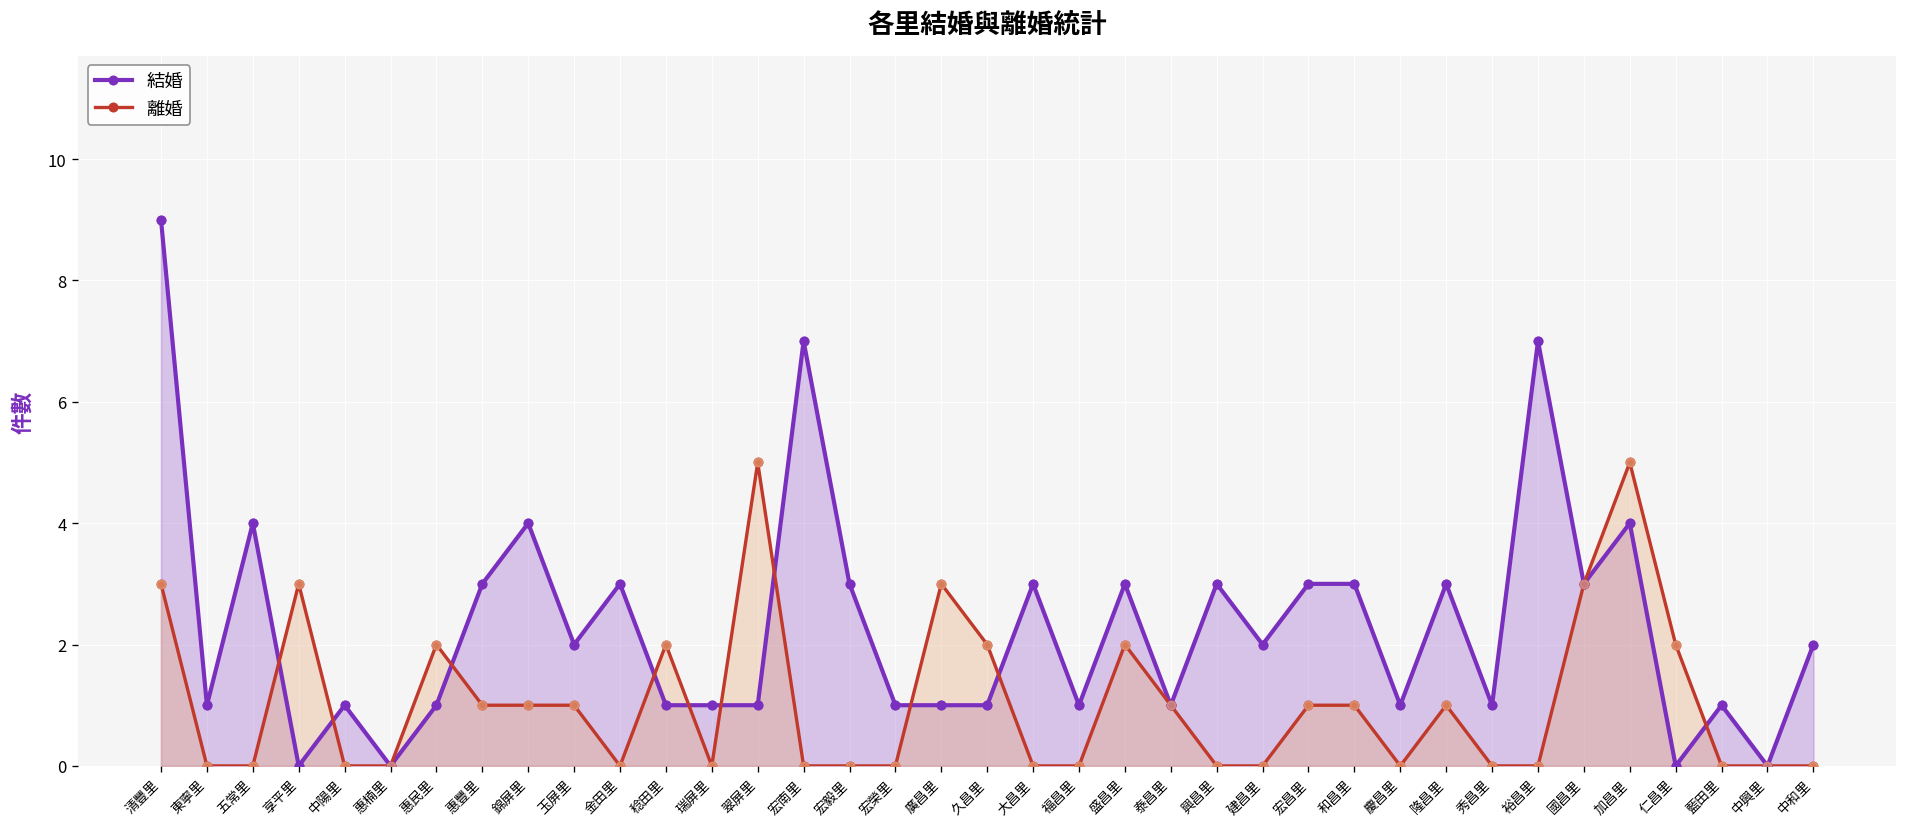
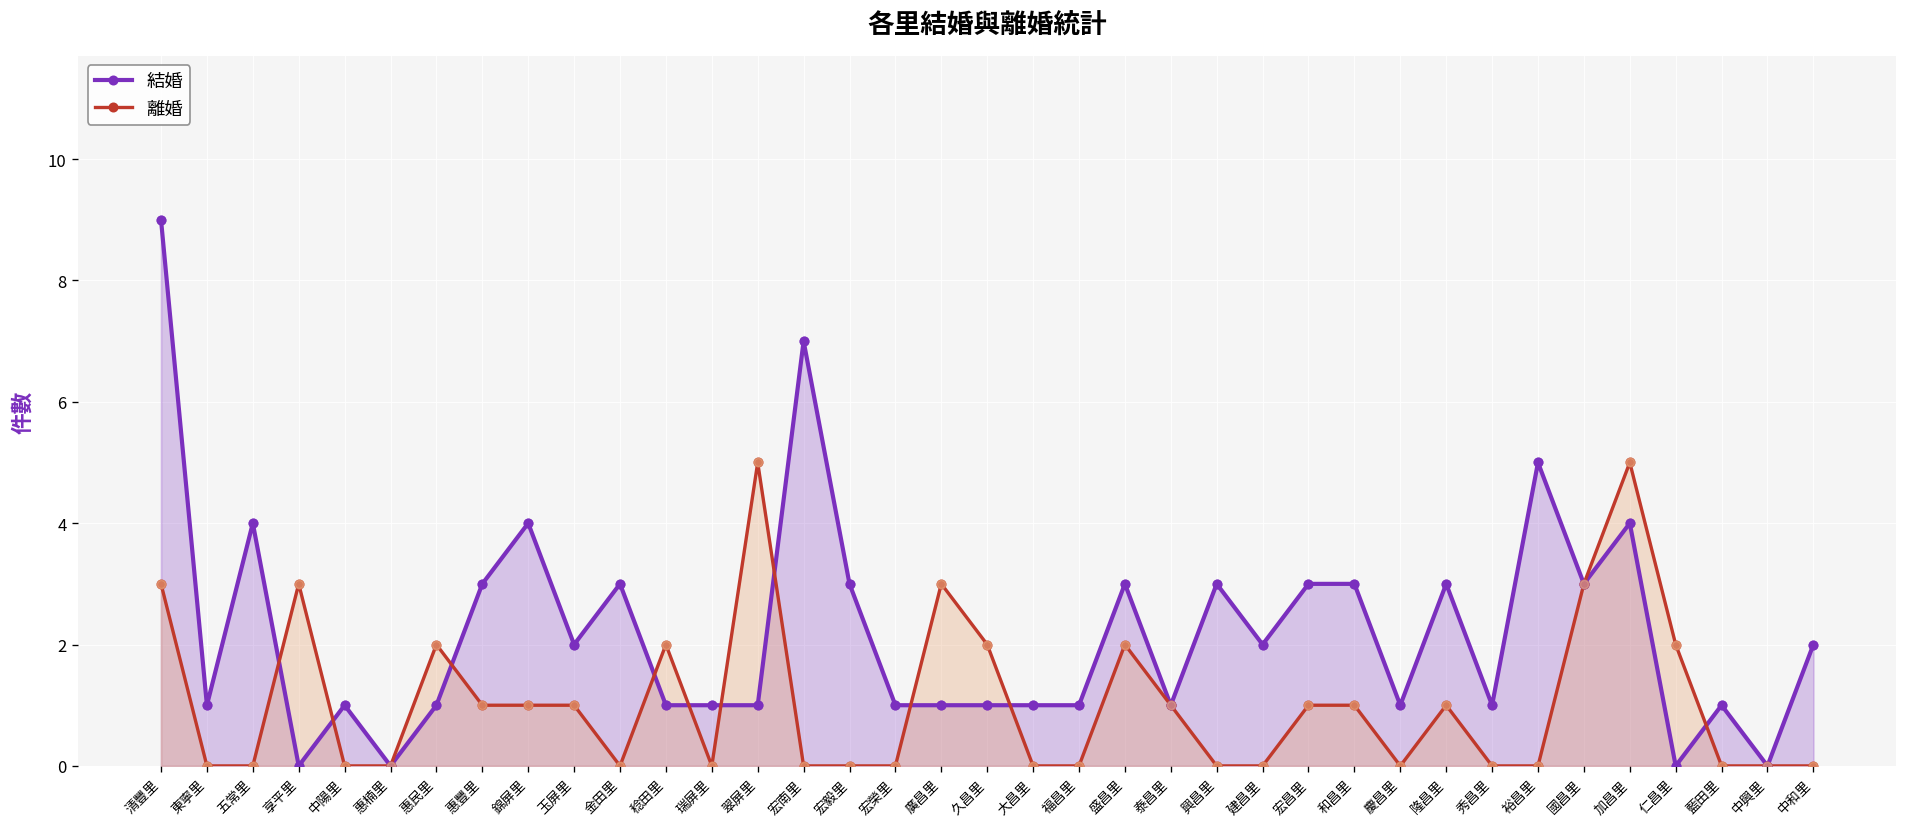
結婚, 大昌里: 3 -> 1
結婚, 裕昌里: 7 -> 5
